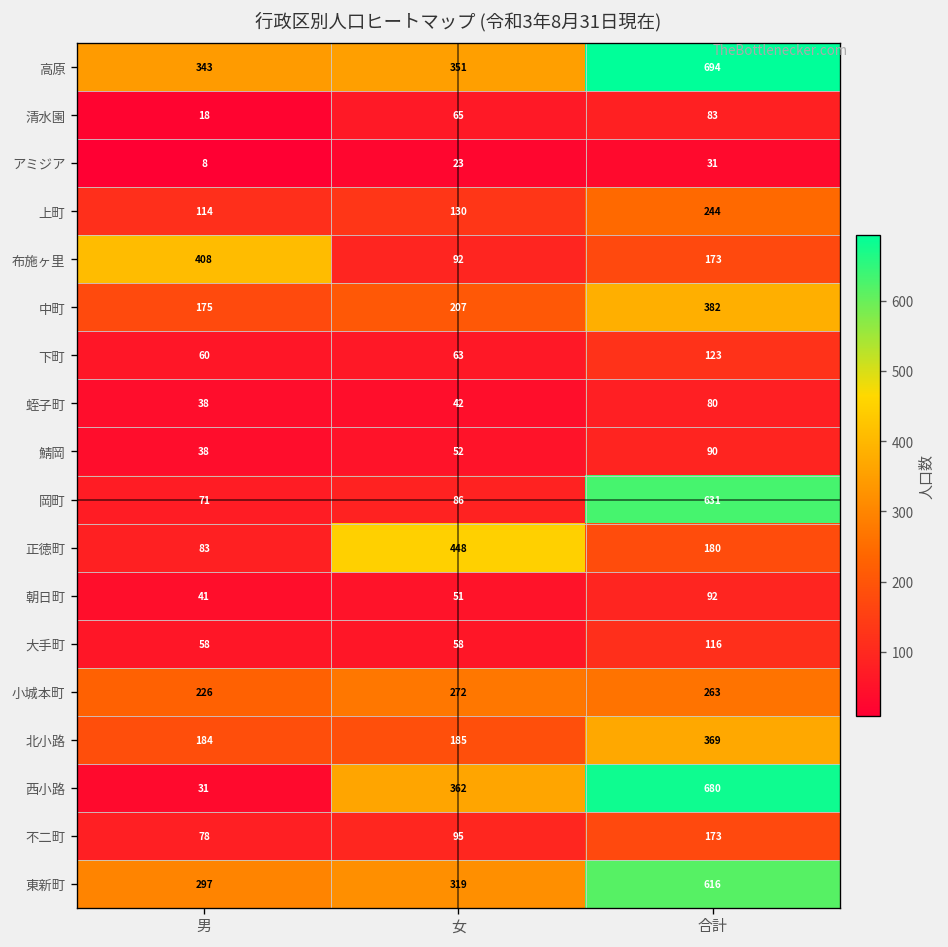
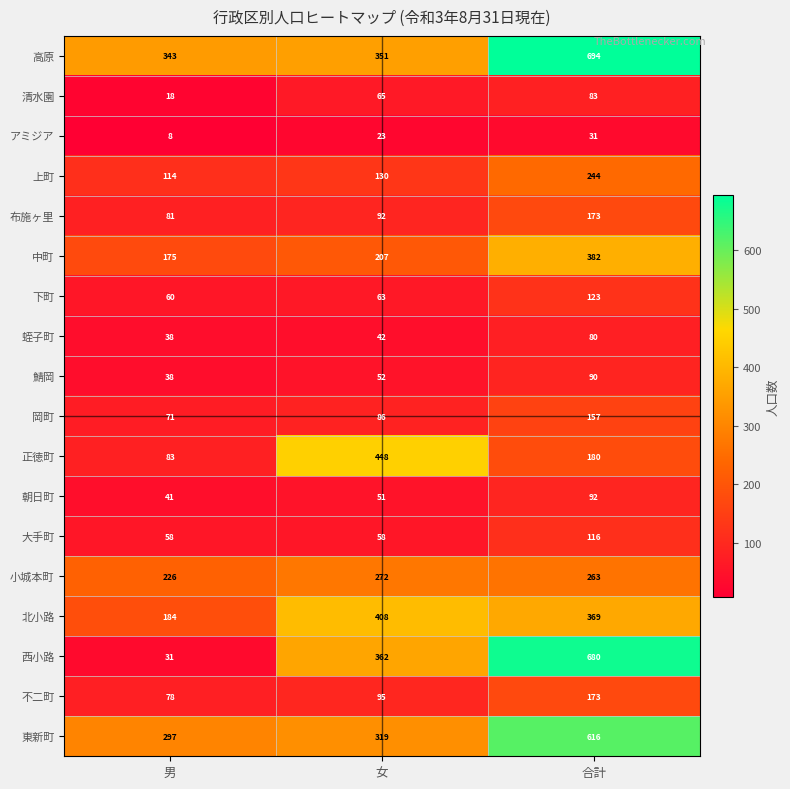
布施ヶ里, 男: 408 -> 81
岡町, 合計: 631 -> 157
北小路, 女: 185 -> 408
